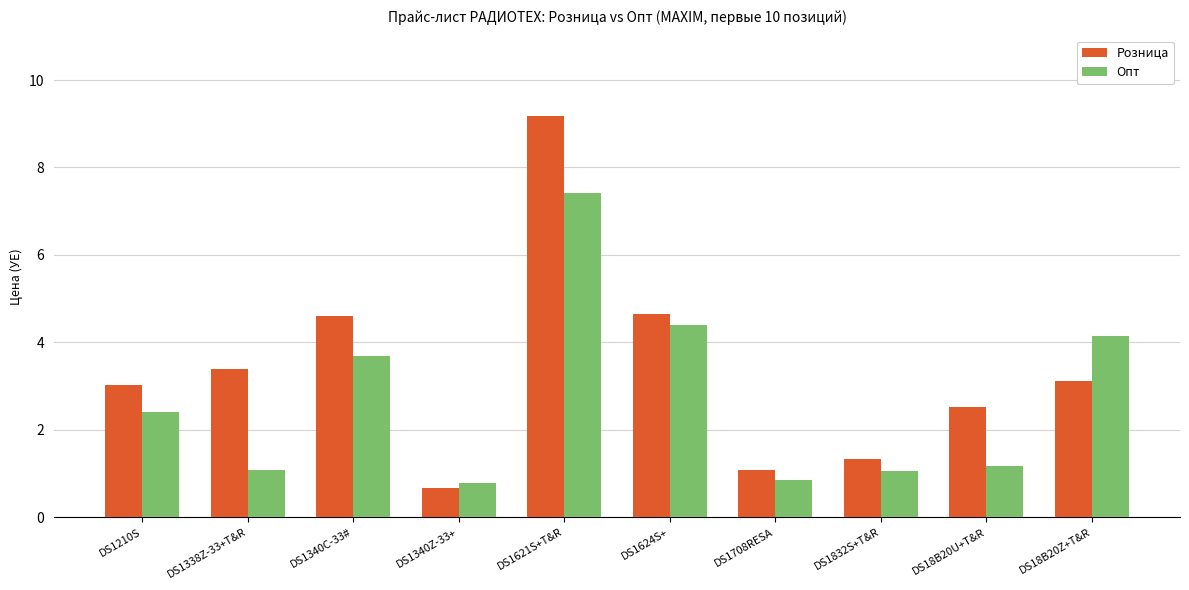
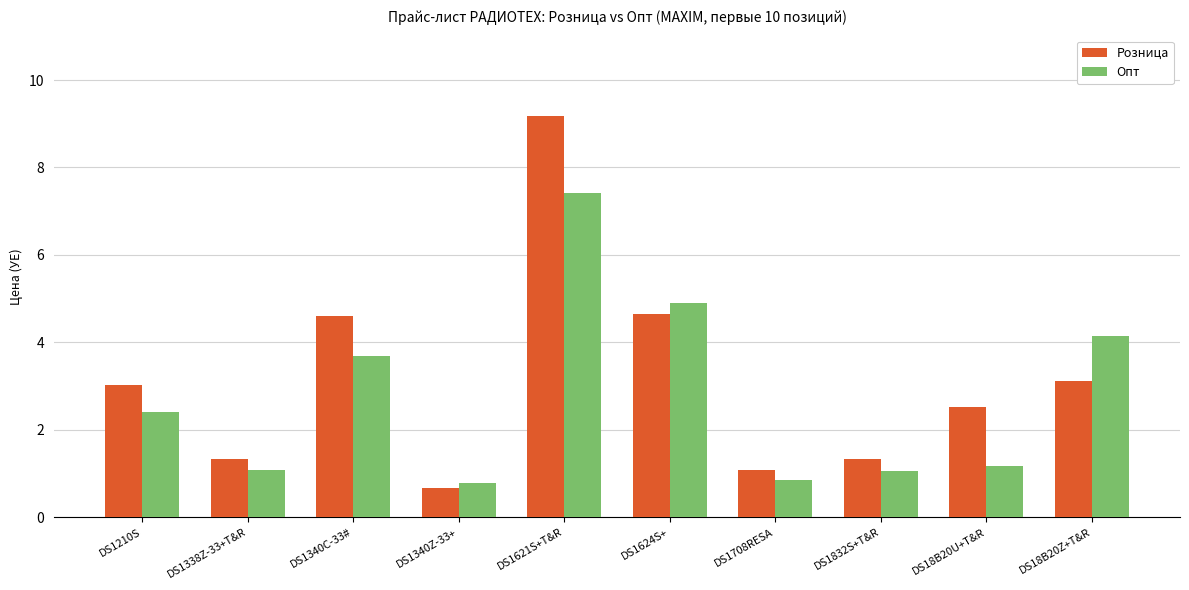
Розница, DS1338Z-33+T&R: 3.4 -> 1.3
Опт, DS1624S+: 4.4 -> 4.9
